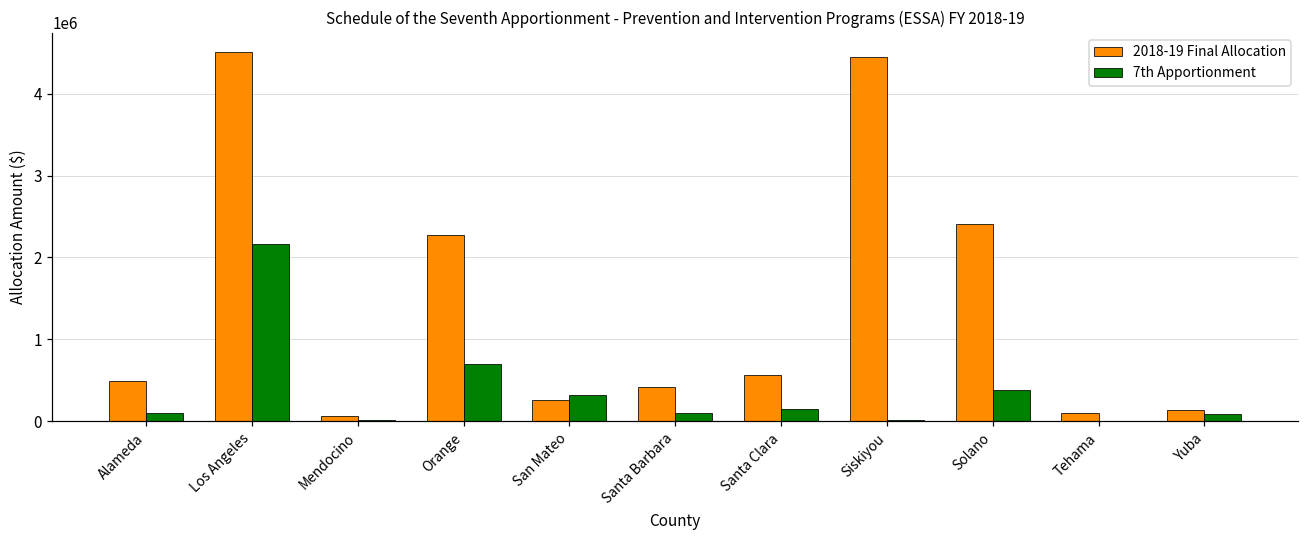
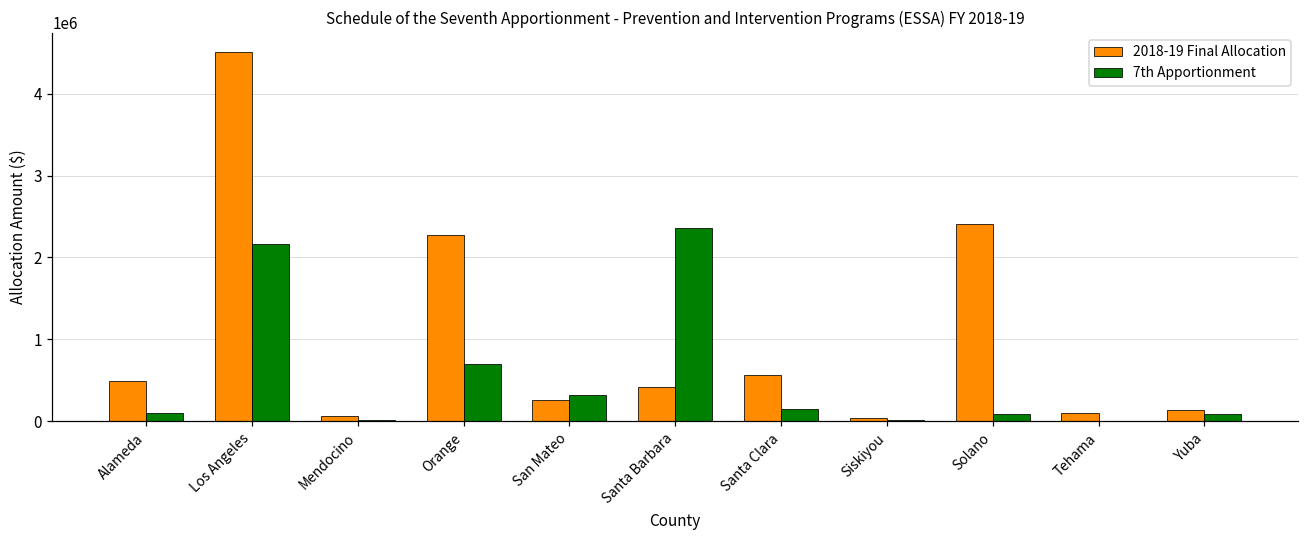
7th Apportionment, Santa Barbara: 100000 -> 2400000
2018-19 Final Allocation, Siskiyou: 4400000 -> 0
7th Apportionment, Solano: 400000 -> 100000
